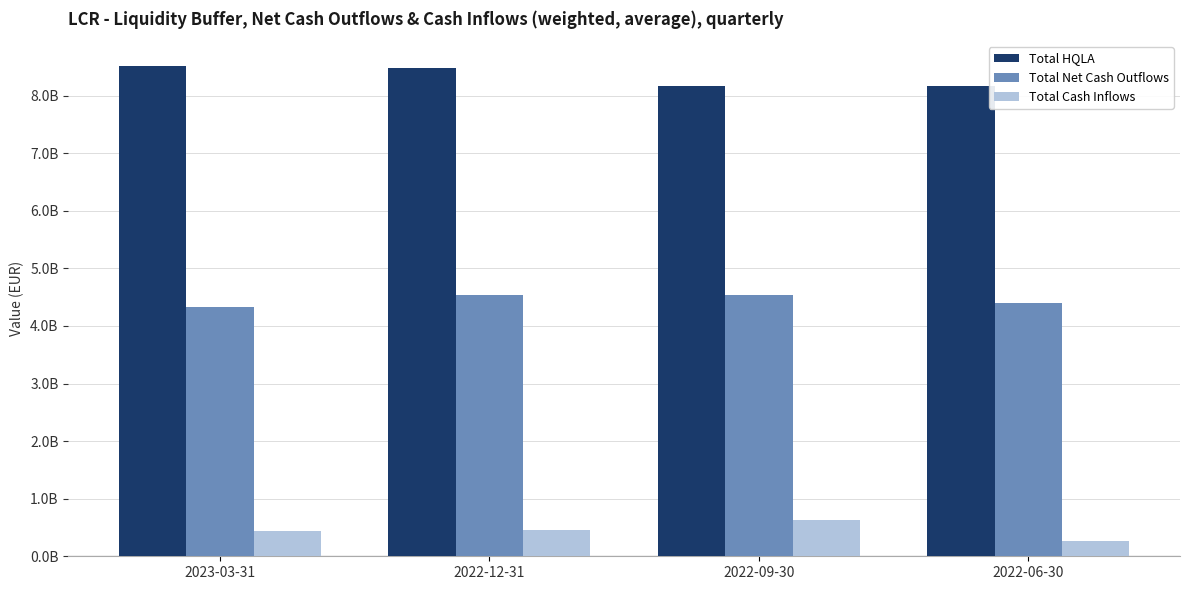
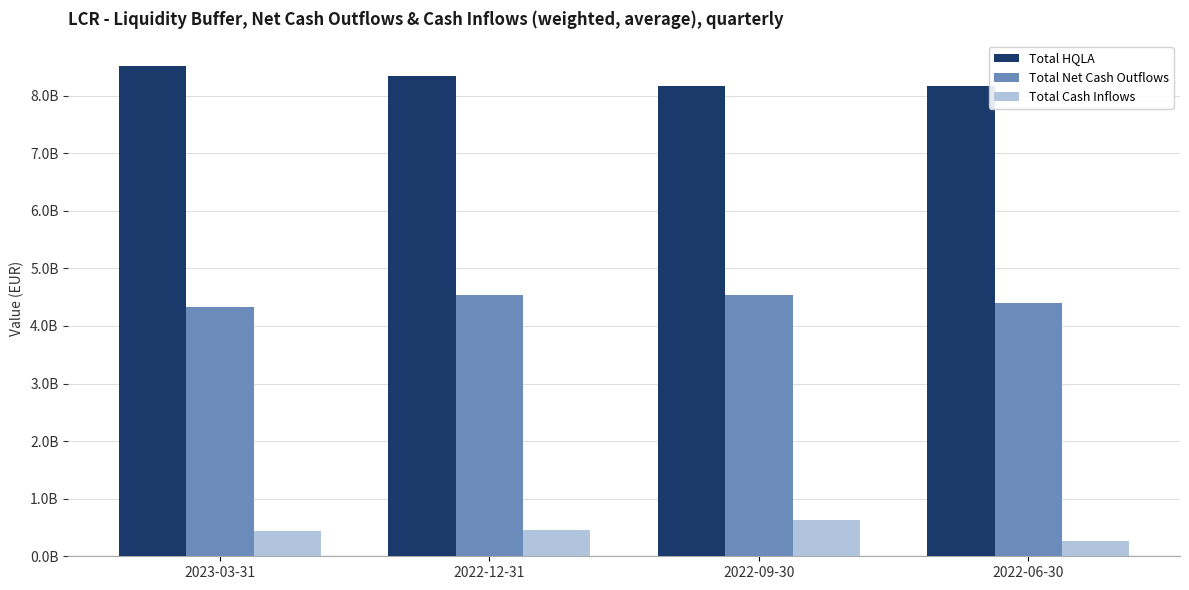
Total HQLA, 2022-12-31: 8500000000 -> 8300000000
